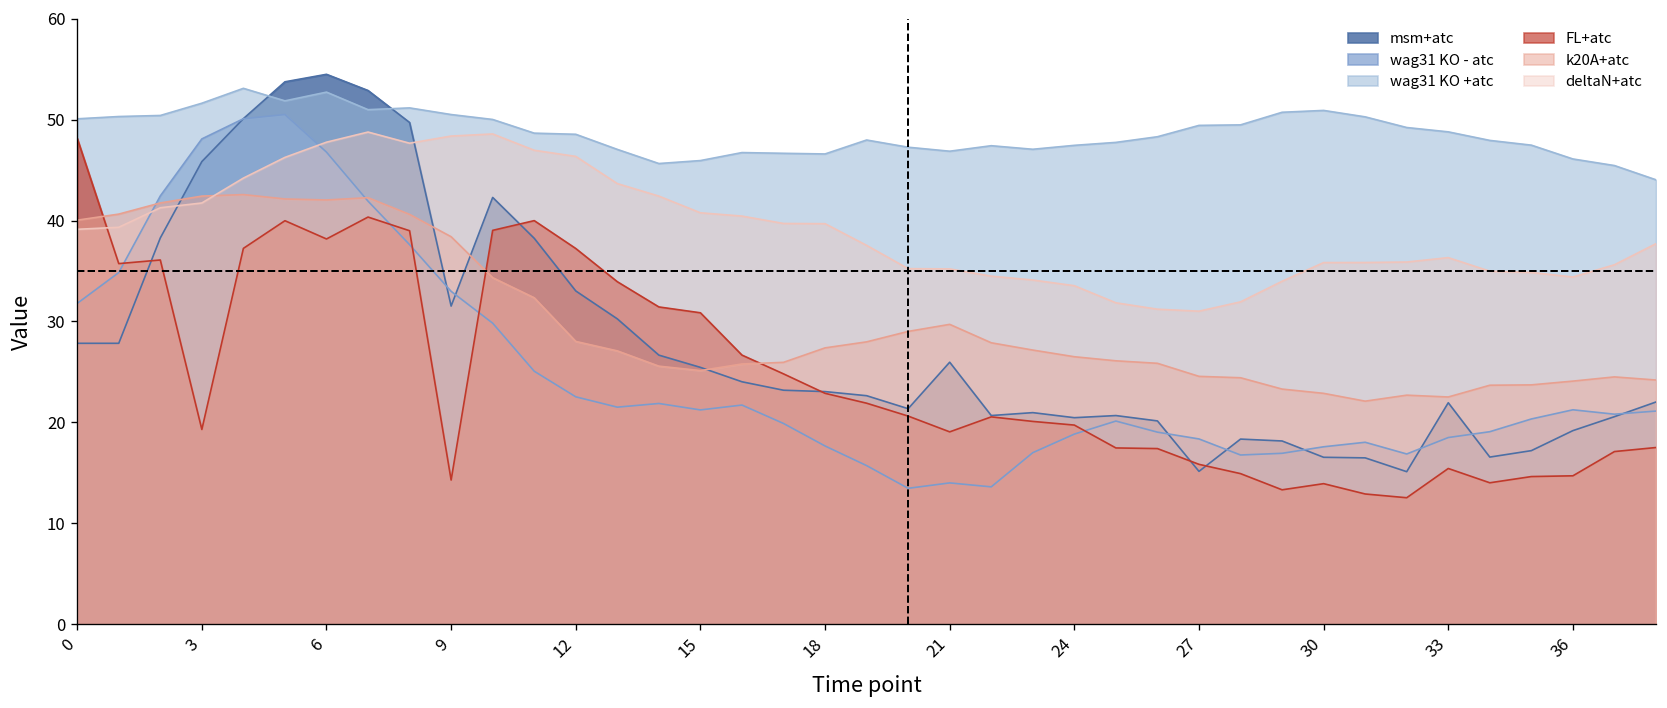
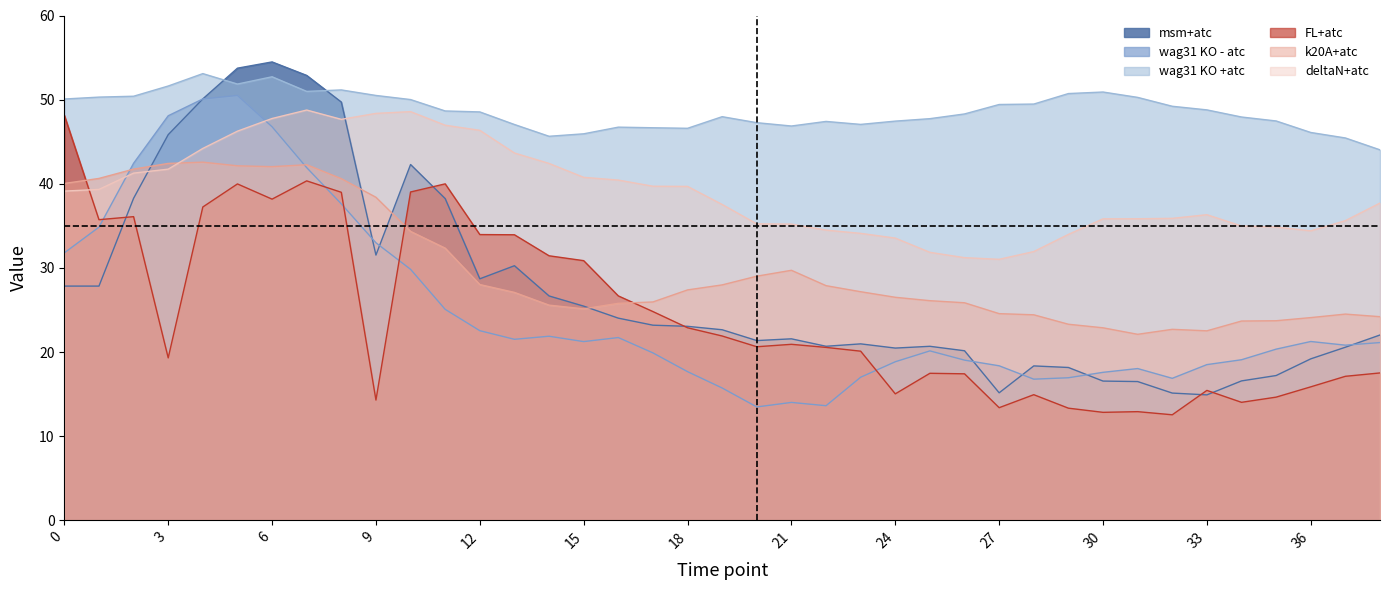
msm+atc, 12: 33 -> 29
FL+atc, 12: 37 -> 34
msm+atc, 21: 26 -> 22
FL+atc, 21: 19 -> 21
FL+atc, 24: 20 -> 15
FL+atc, 27: 16 -> 13
FL+atc, 30: 14 -> 13
msm+atc, 33: 22 -> 15
FL+atc, 36: 15 -> 16
